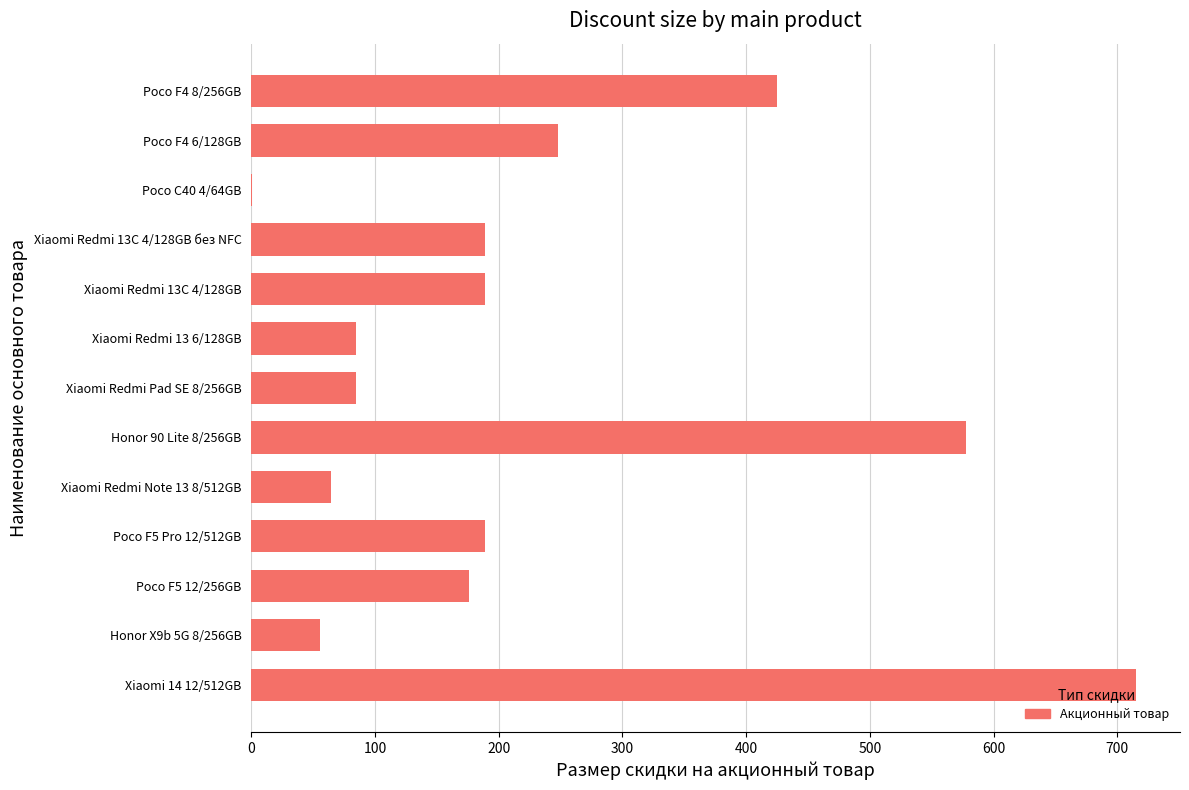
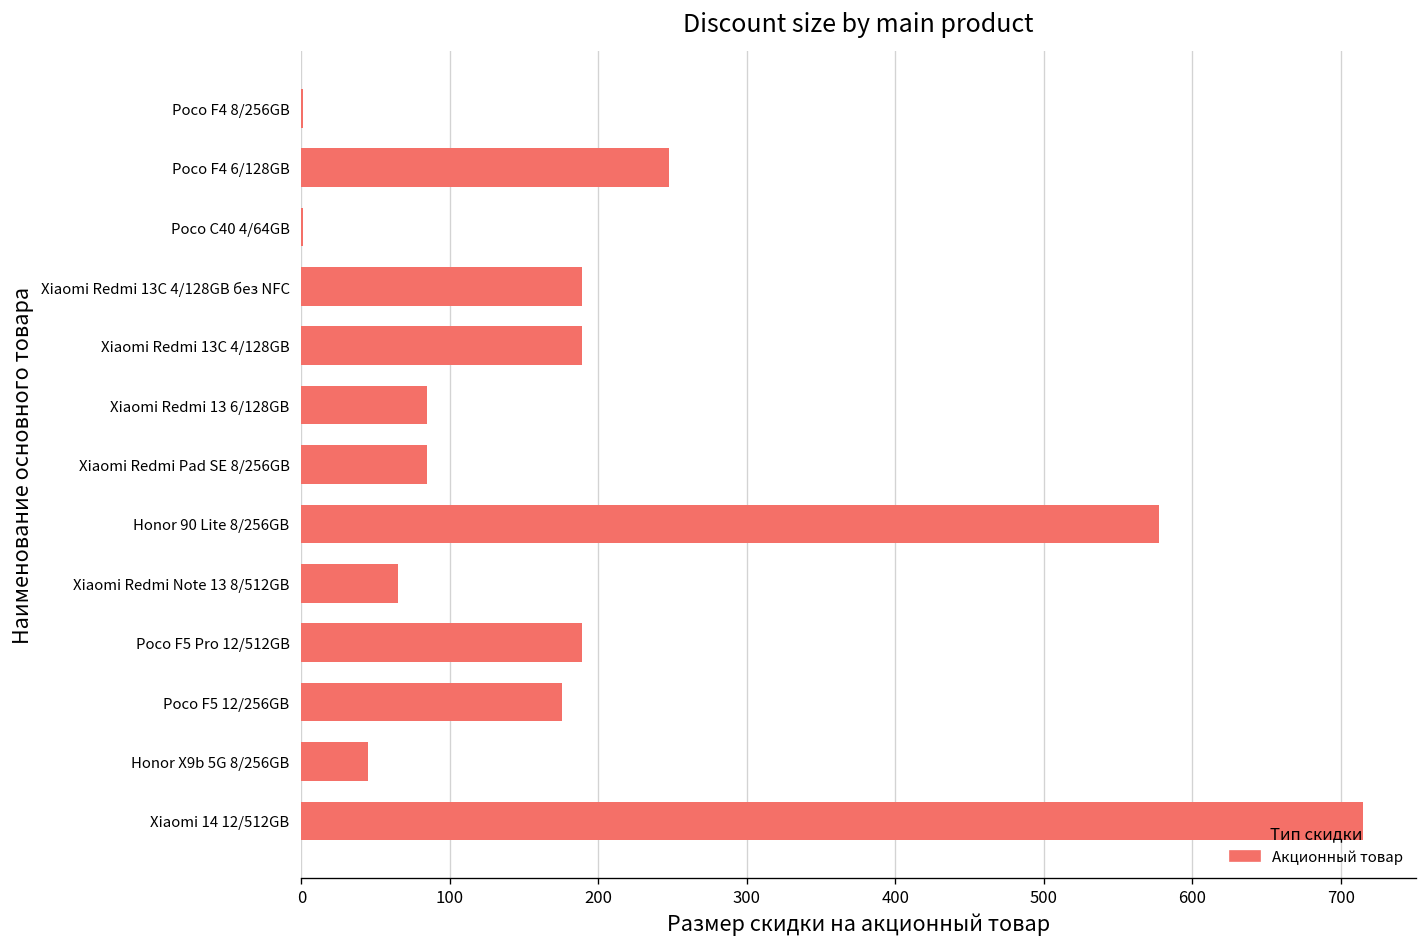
Poco F4 8/256GB: 425 -> 1
Honor X9b 5G 8/256GB: 56 -> 45
